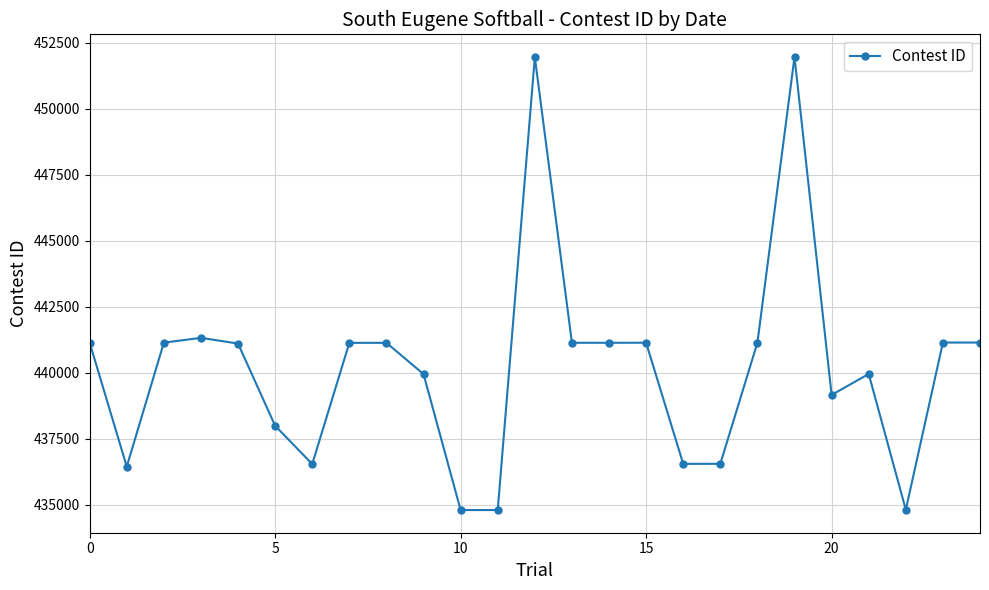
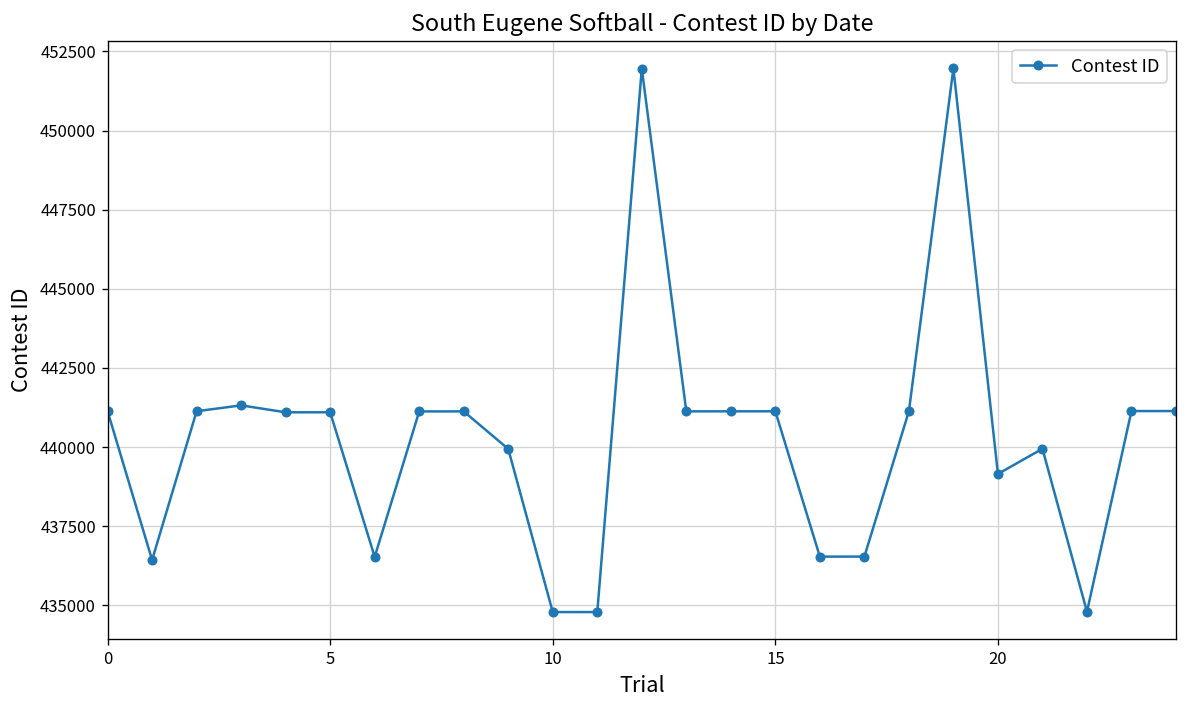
5: 438000 -> 441100
